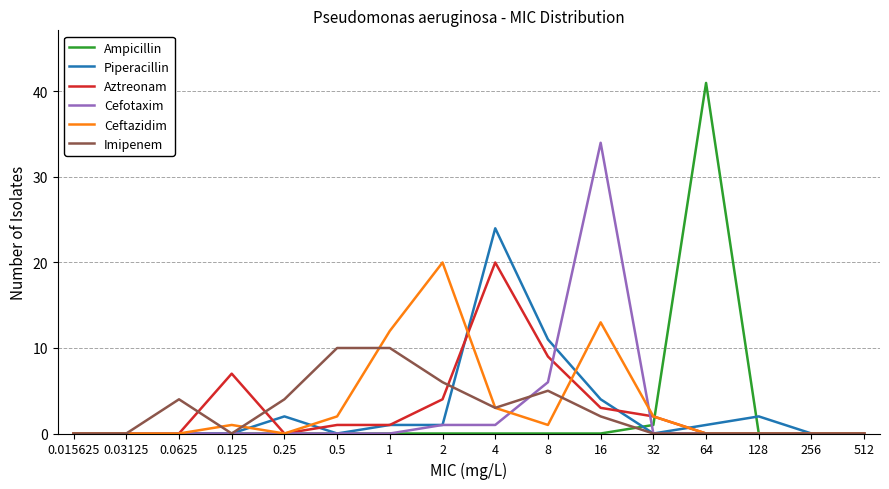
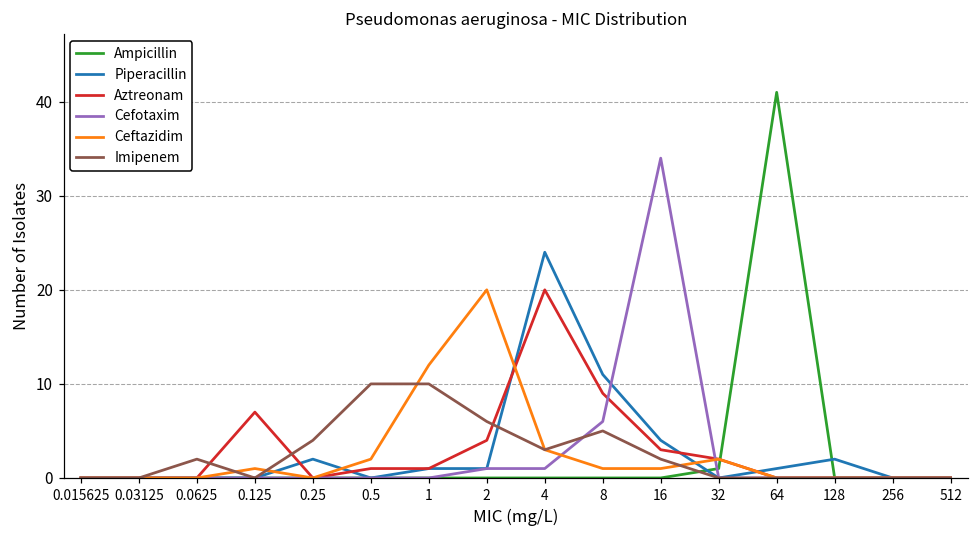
Imipenem, 0.0625: 4 -> 2
Ceftazidim, 16: 13 -> 1
